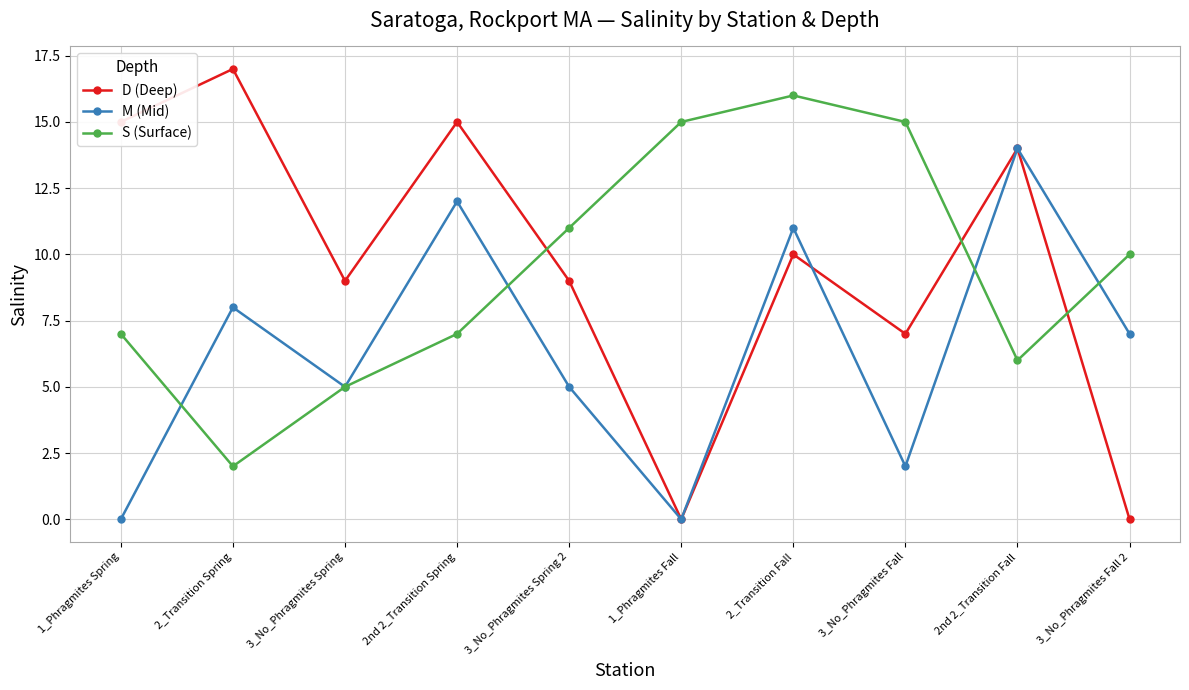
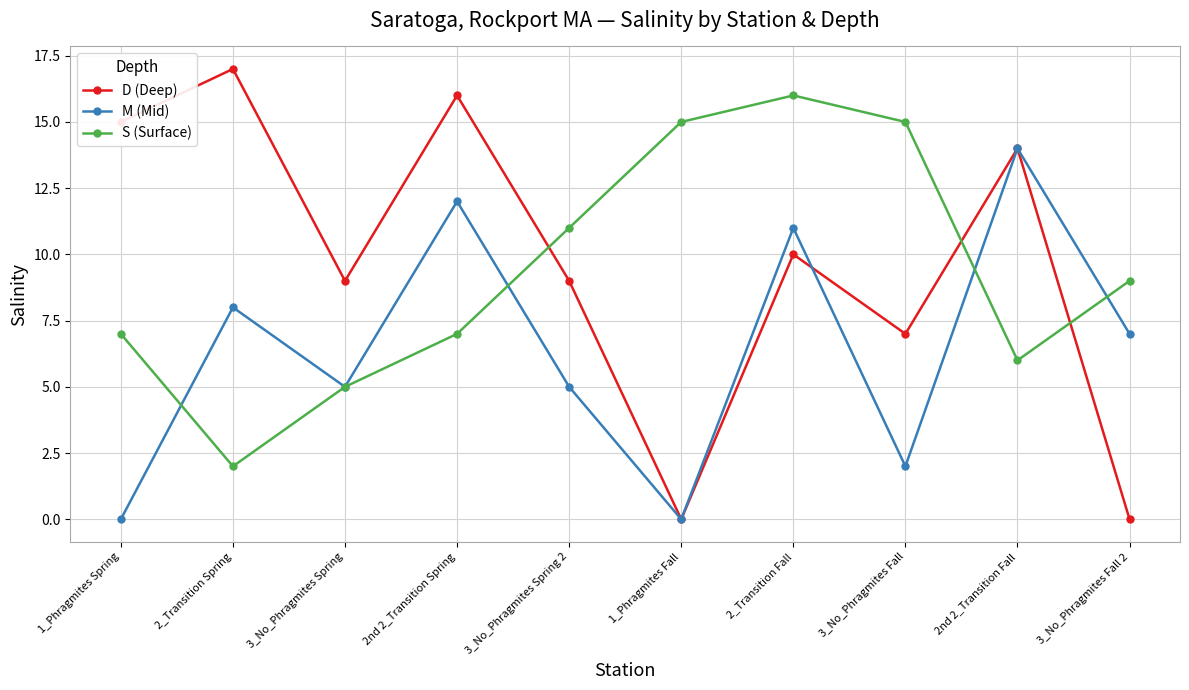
D (Deep), 2nd 2_Transition Spring: 15 -> 16
S (Surface), 3_No_Phragmites Fall 2: 10 -> 9
